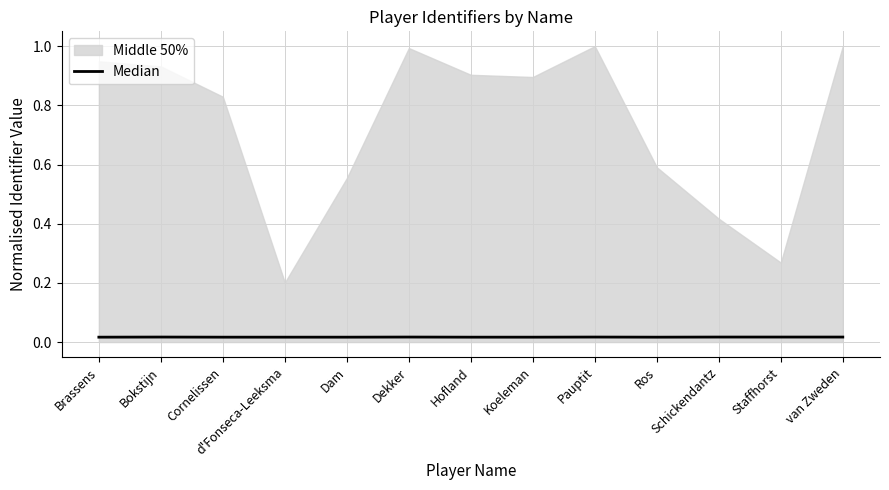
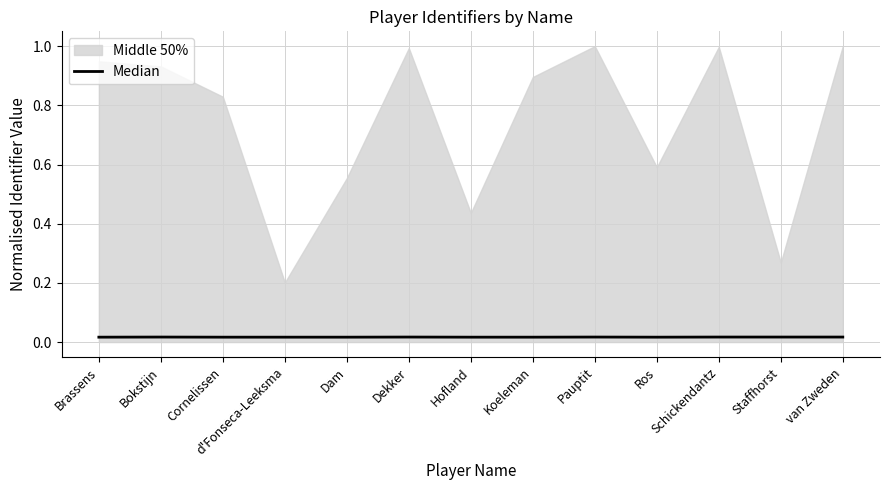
Middle 50%, Hofland: 0.90 -> 0.44
Middle 50%, Schickendantz: 0.42 -> 1.00
